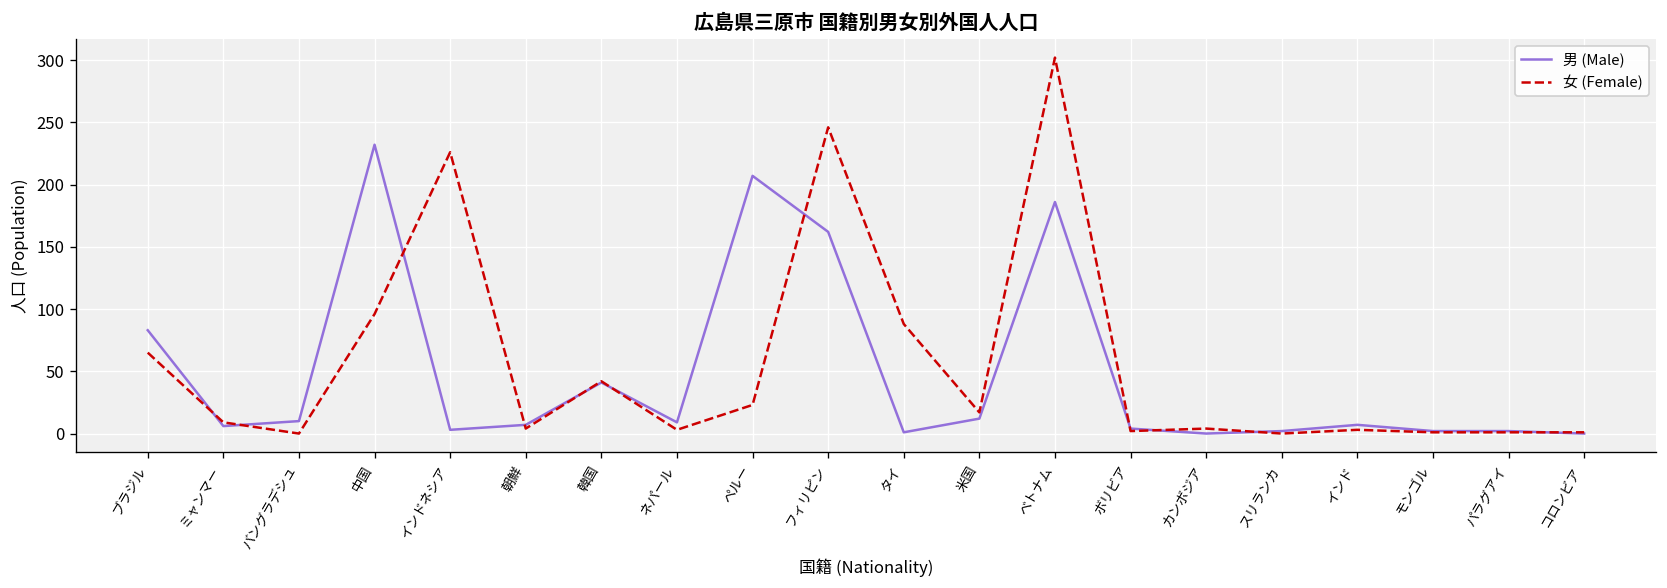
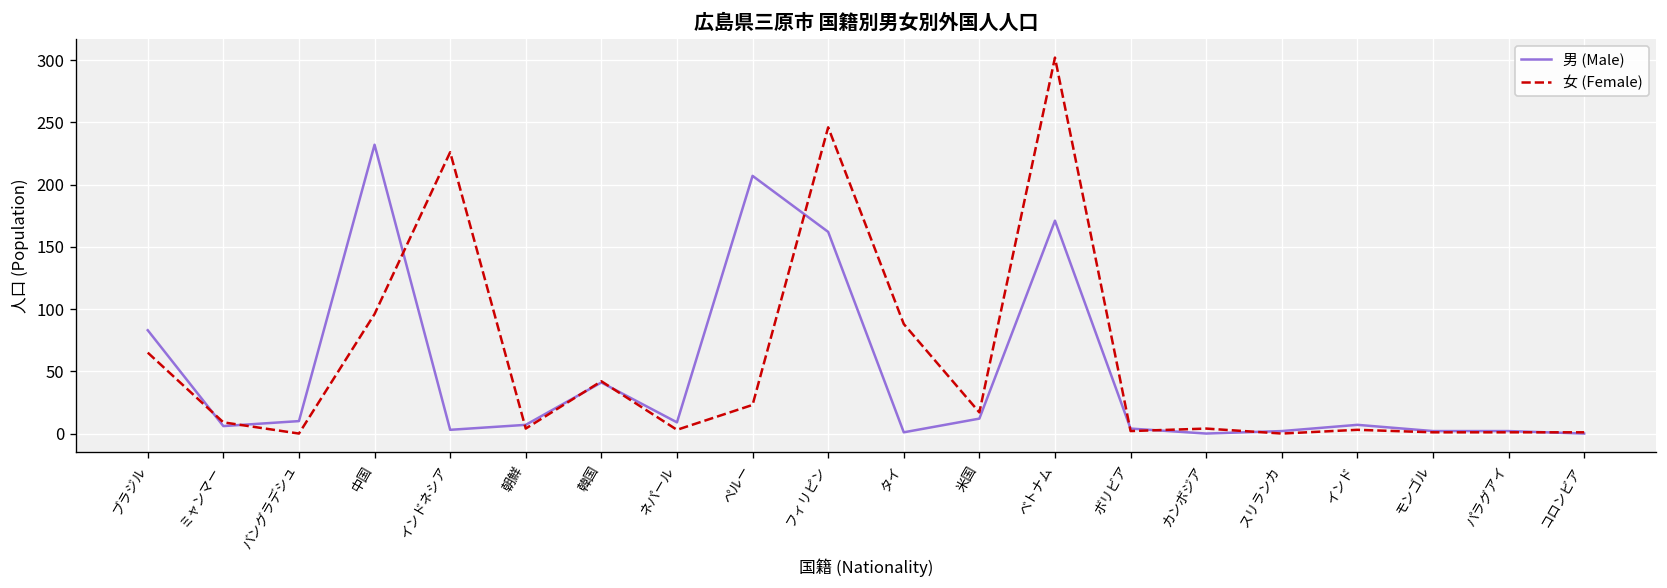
男 (Male), ベトナム: 186 -> 171
